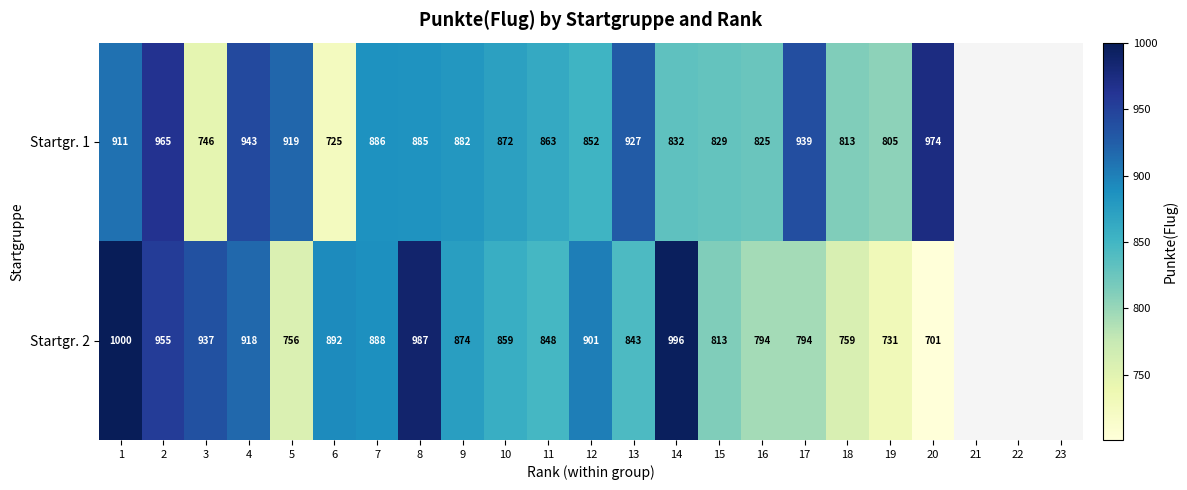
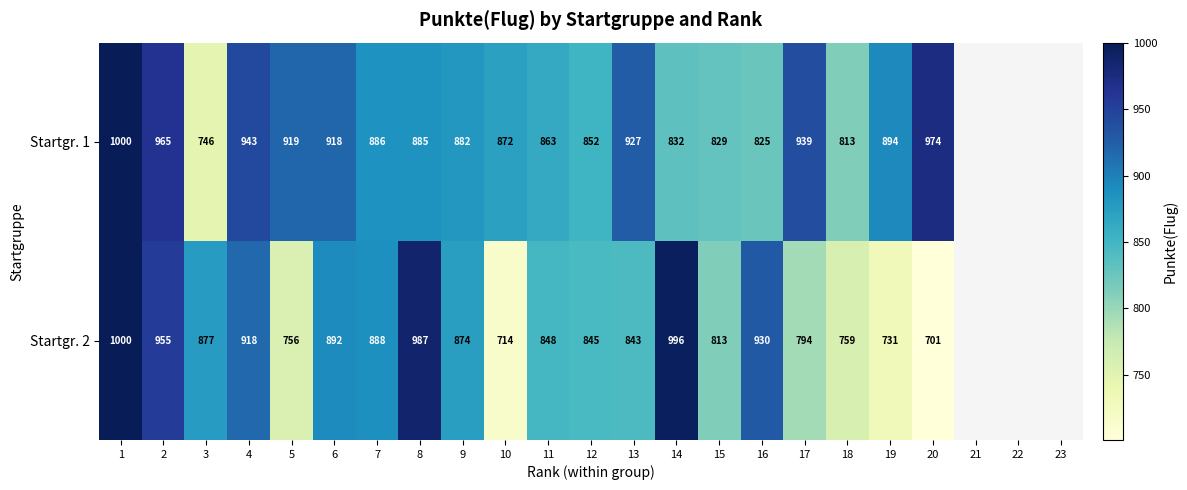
Startgr. 1, 1: 911 -> 1000
Startgr. 1, 6: 725 -> 918
Startgr. 1, 19: 805 -> 894
Startgr. 2, 3: 937 -> 877
Startgr. 2, 10: 859 -> 714
Startgr. 2, 12: 901 -> 845
Startgr. 2, 16: 794 -> 930
